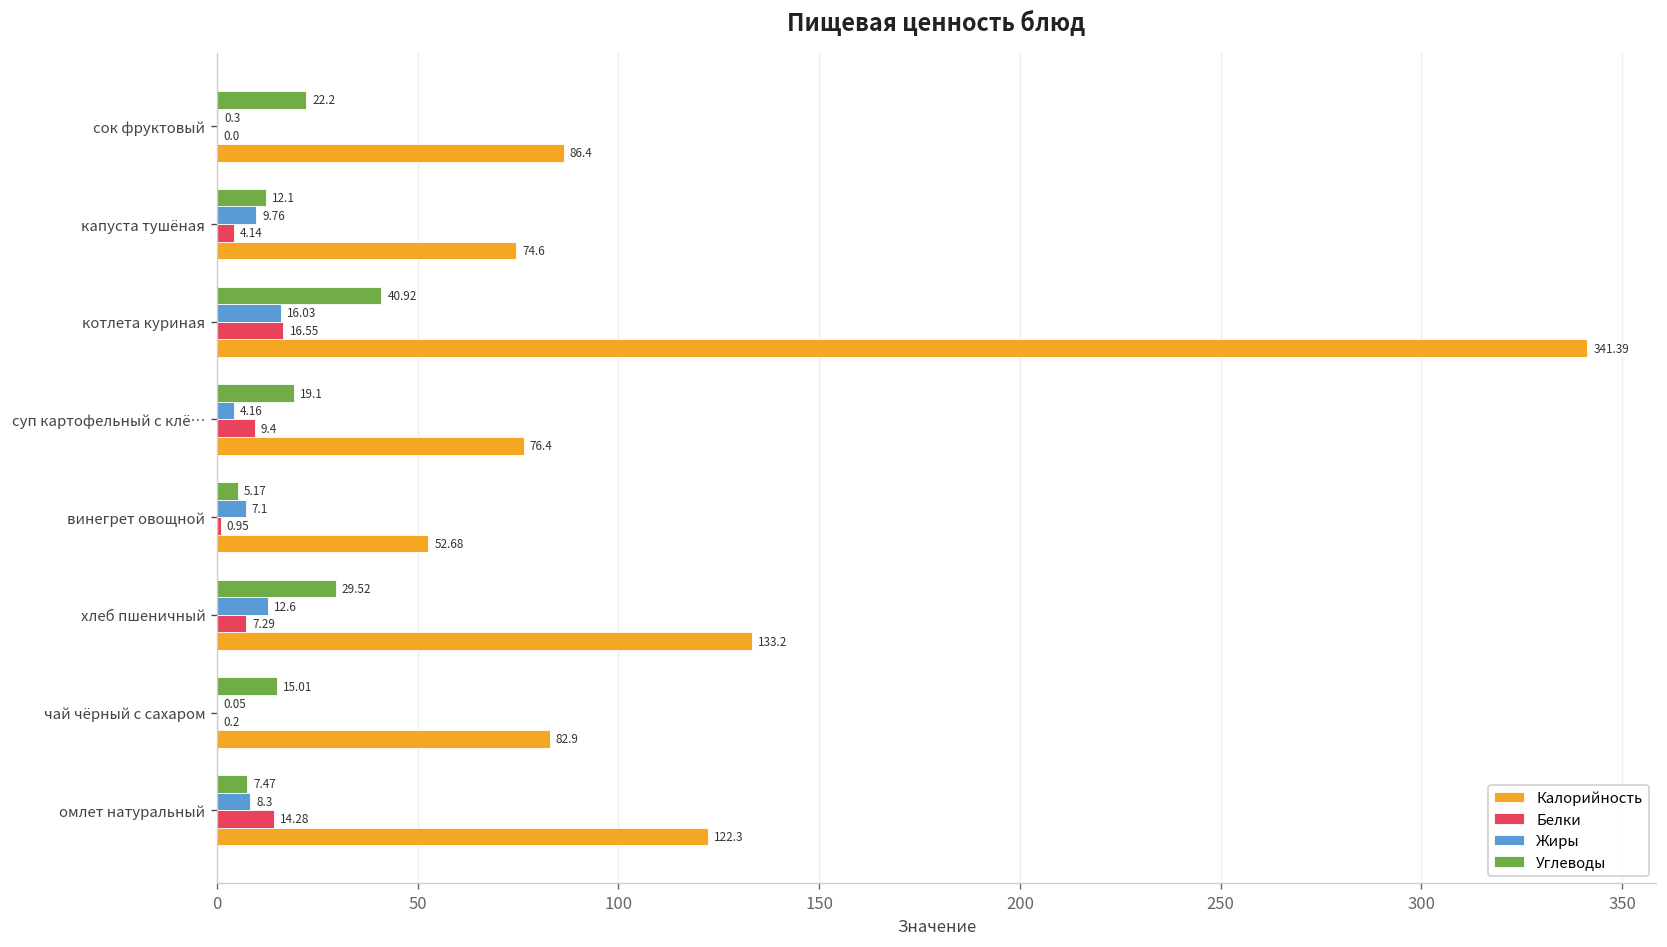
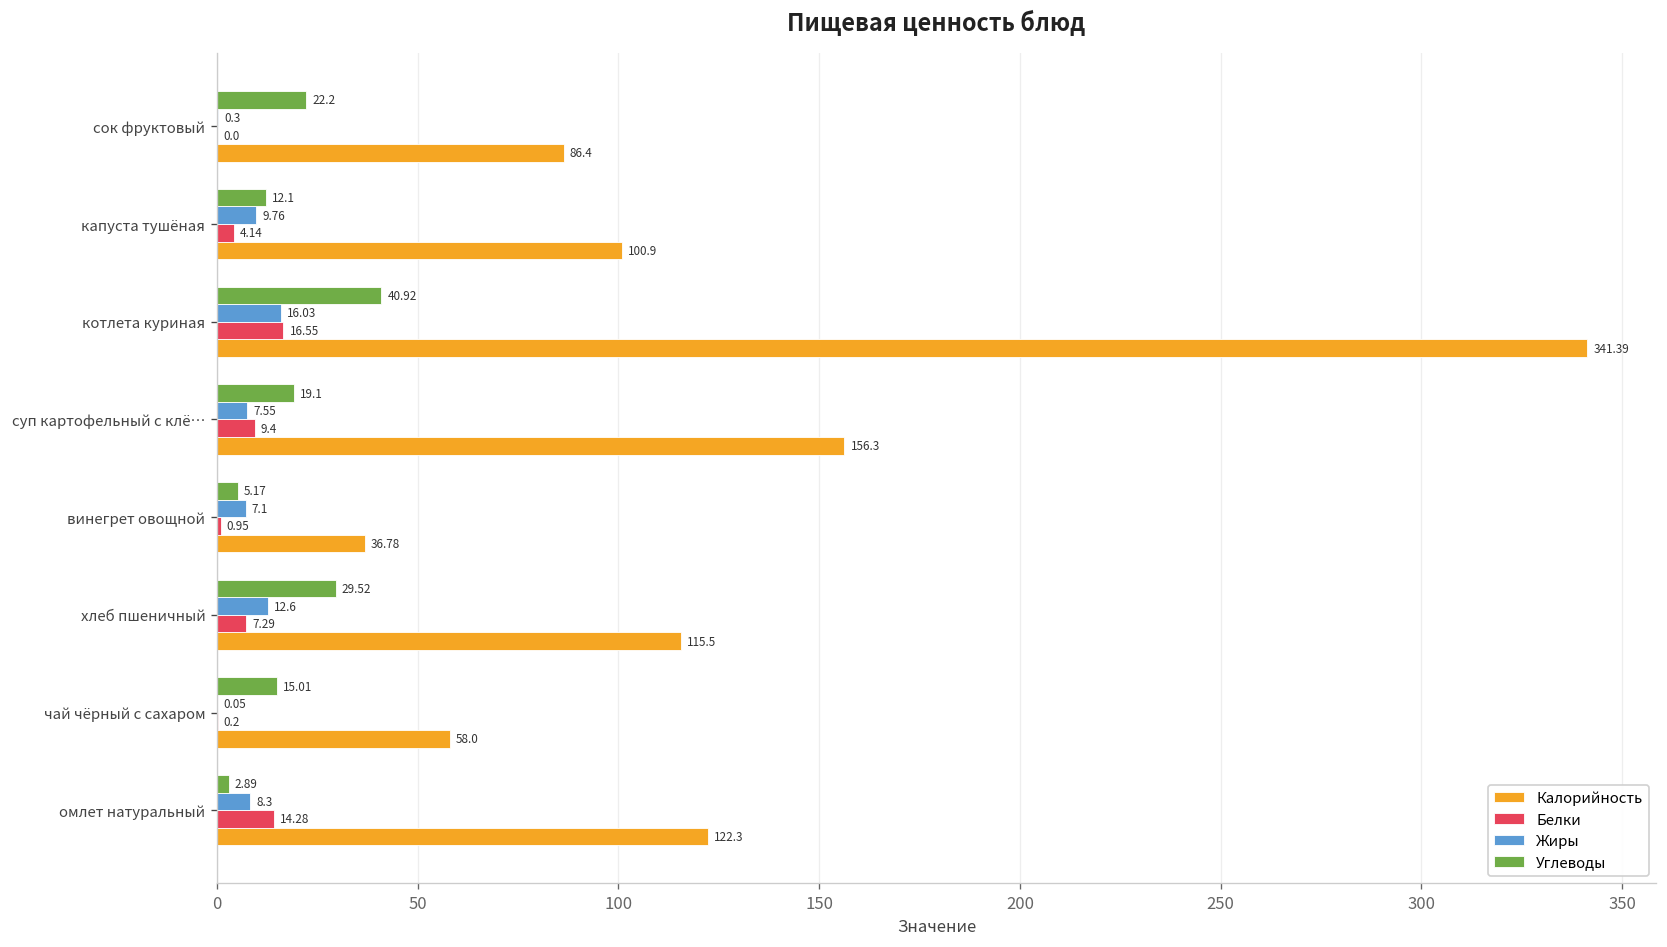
Калорийность, капуста тушёная: 74.6 -> 100.9
Жиры, суп картофельный с клё…: 4.16 -> 7.55
Калорийность, суп картофельный с клё…: 76.4 -> 156.3
Калорийность, винегрет овощной: 52.68 -> 36.78
Калорийность, хлеб пшеничный: 133.2 -> 115.5
Калорийность, чай чёрный с сахаром: 82.9 -> 58.0
Углеводы, омлет натуральный: 7.47 -> 2.89
